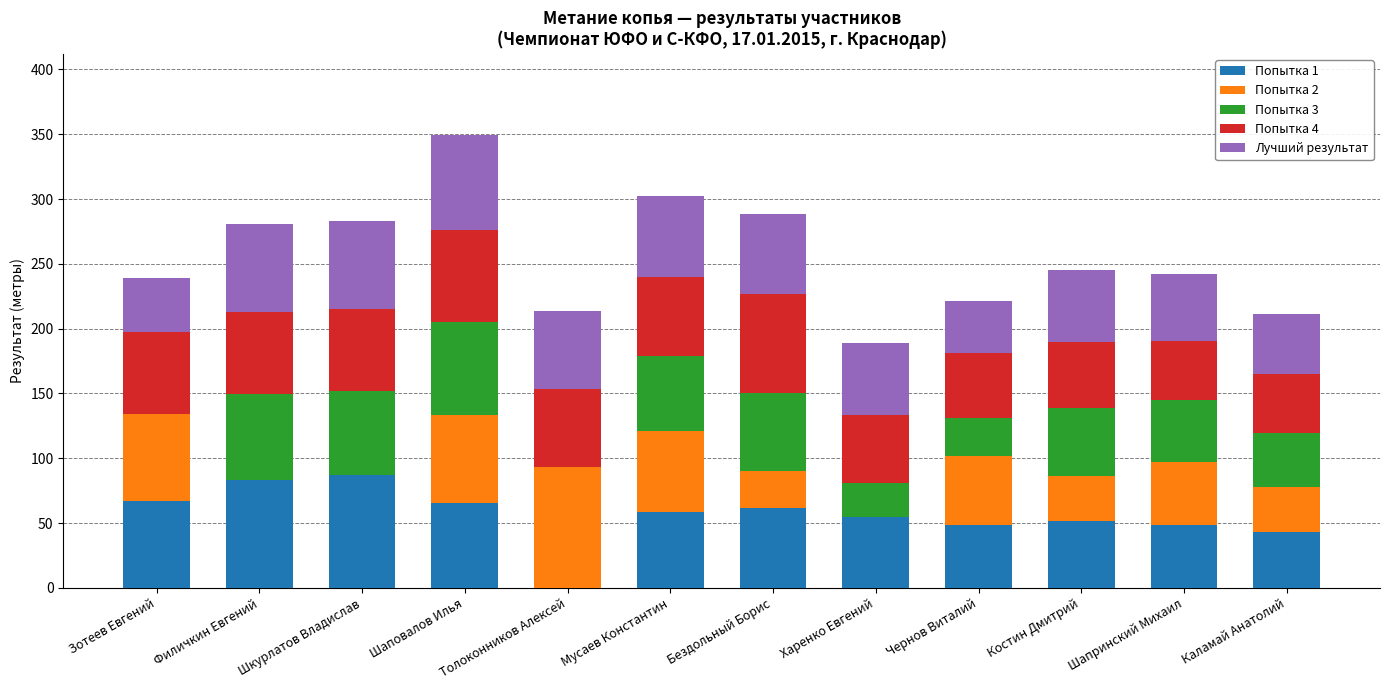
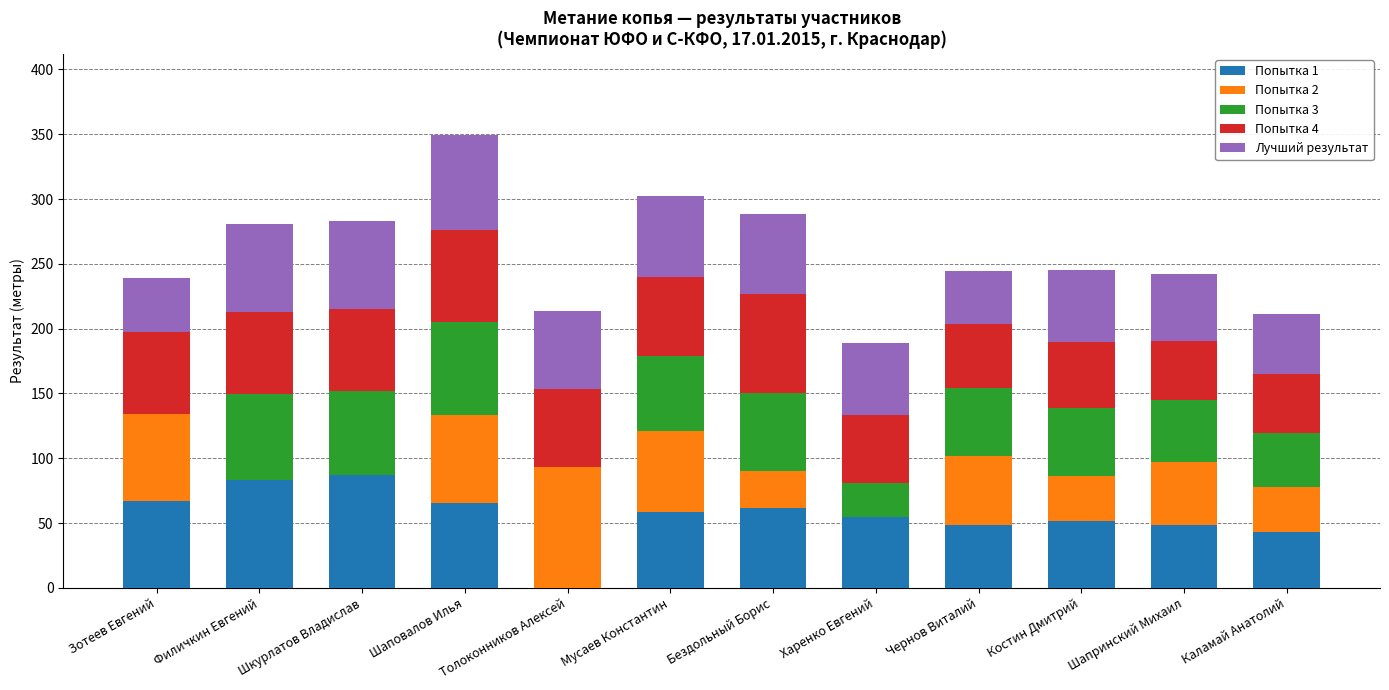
Попытка 3, Чернов Виталий: 30 -> 53
